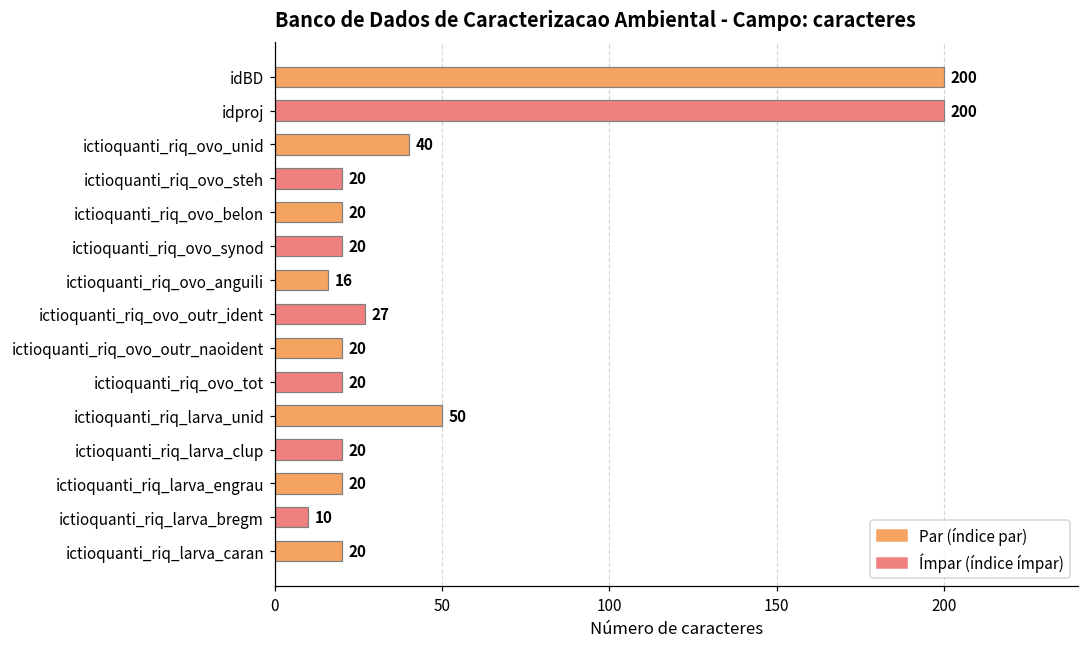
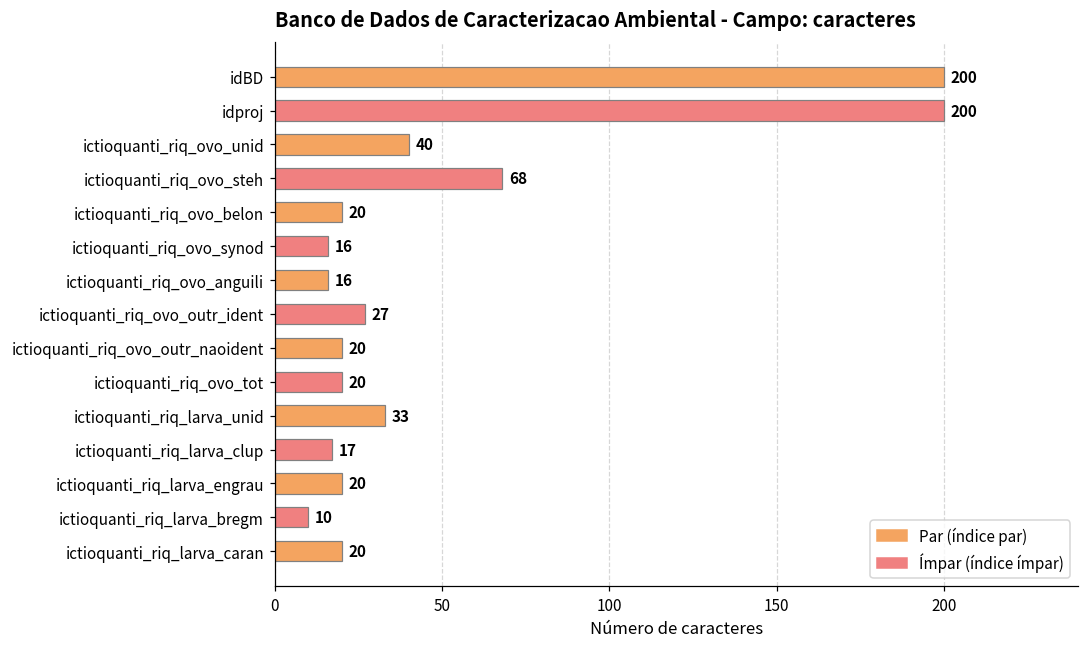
ictioquanti_riq_ovo_steh: 20 -> 68
ictioquanti_riq_ovo_synod: 20 -> 16
ictioquanti_riq_larva_unid: 50 -> 33
ictioquanti_riq_larva_clup: 20 -> 17
